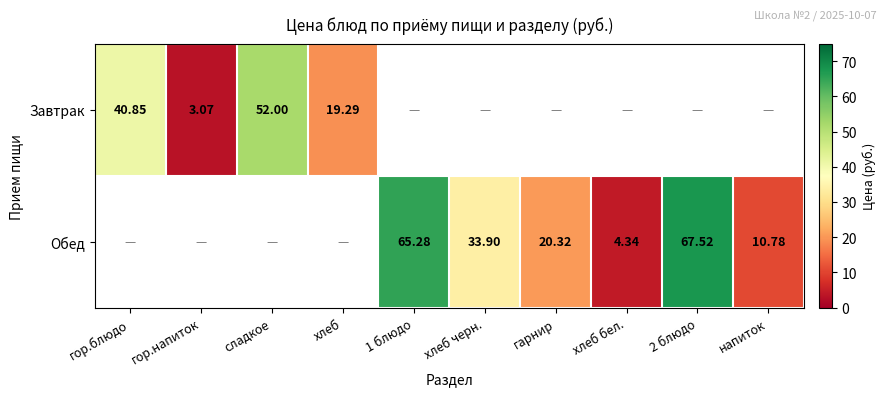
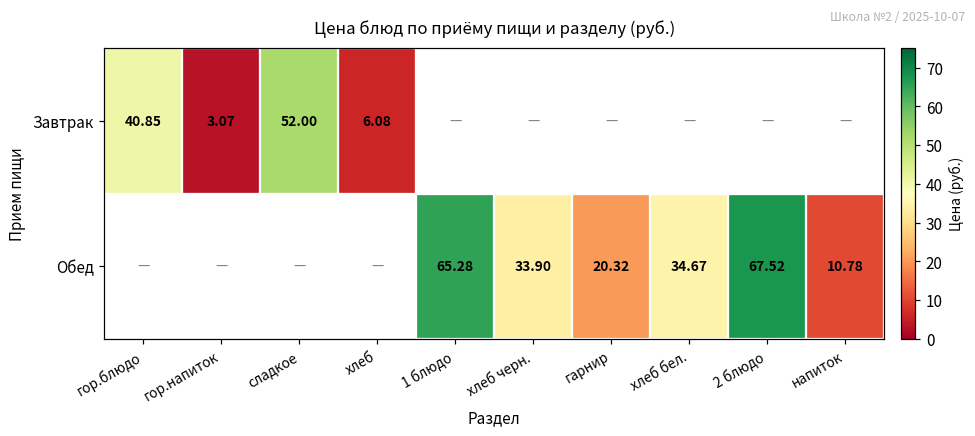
Завтрак, хлеб: 19.29 -> 6.08
Обед, хлеб бел.: 4.34 -> 34.67
